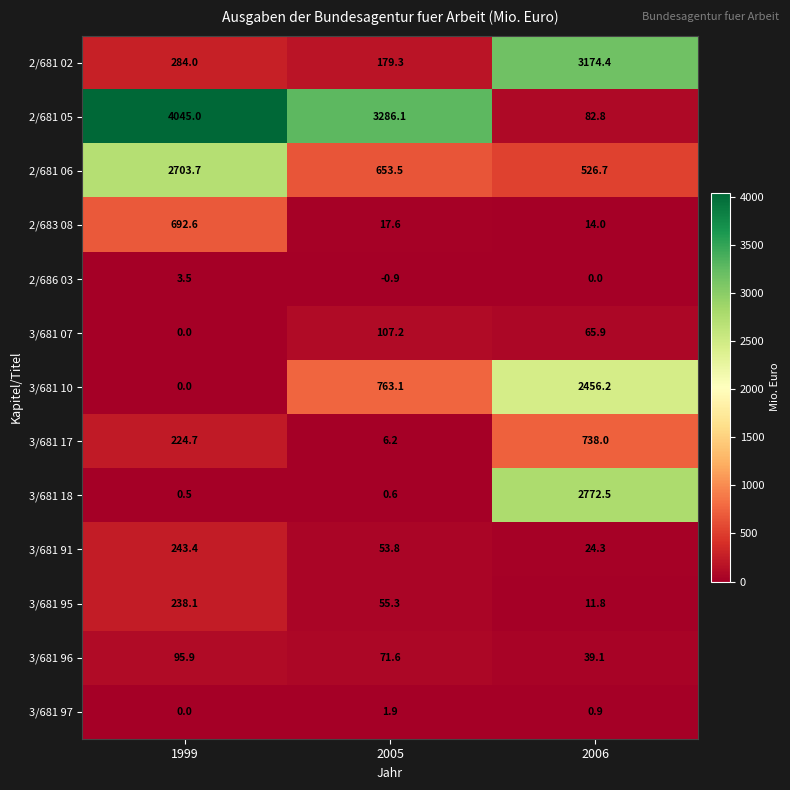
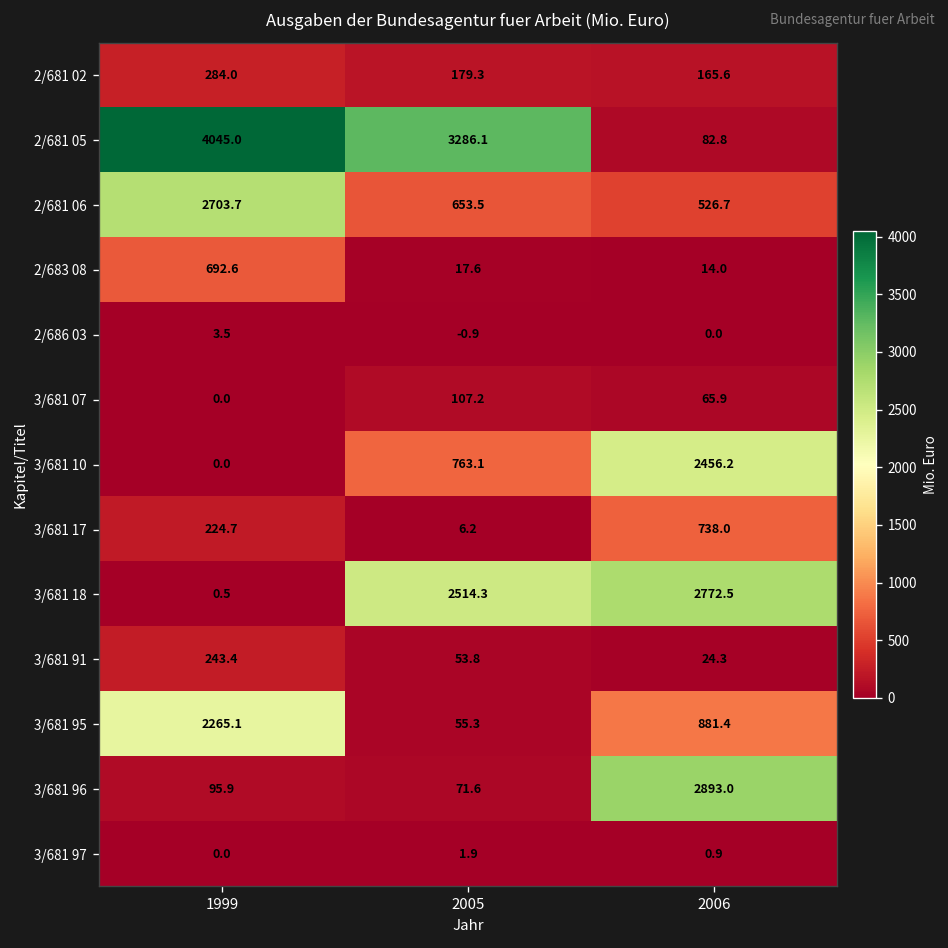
2/681 02, 2006: 3174.4 -> 165.6
3/681 18, 2005: 0.6 -> 2514.3
3/681 95, 1999: 238.1 -> 2265.1
3/681 95, 2006: 11.8 -> 881.4
3/681 96, 2006: 39.1 -> 2893.0
